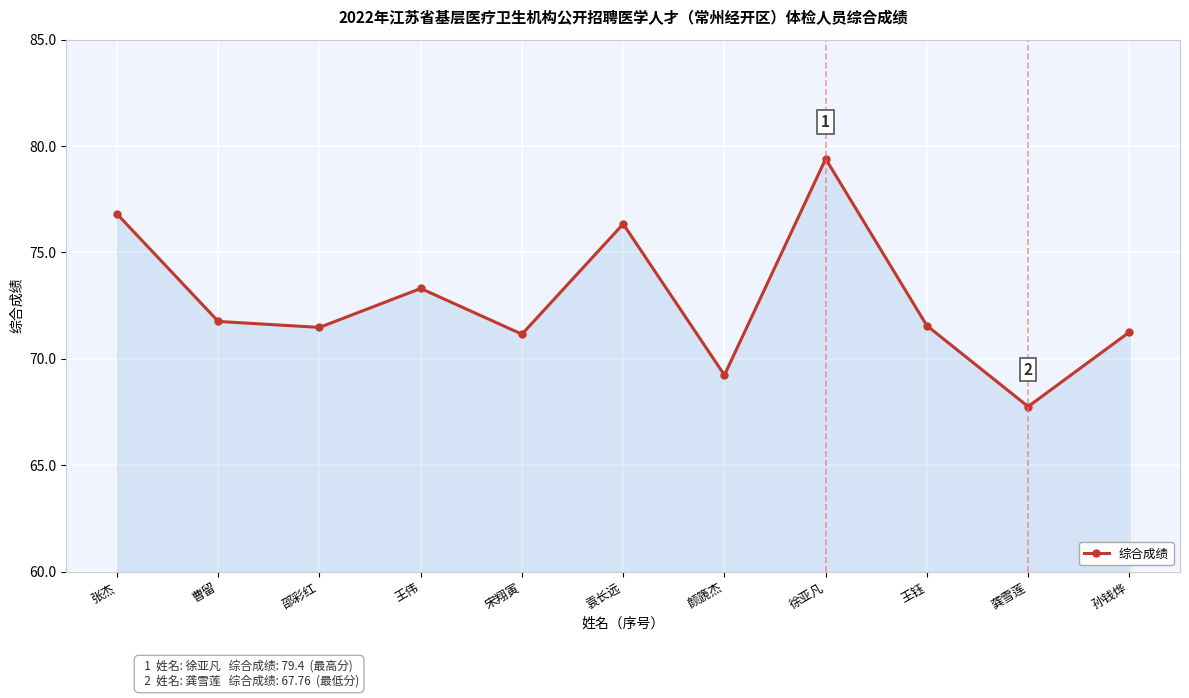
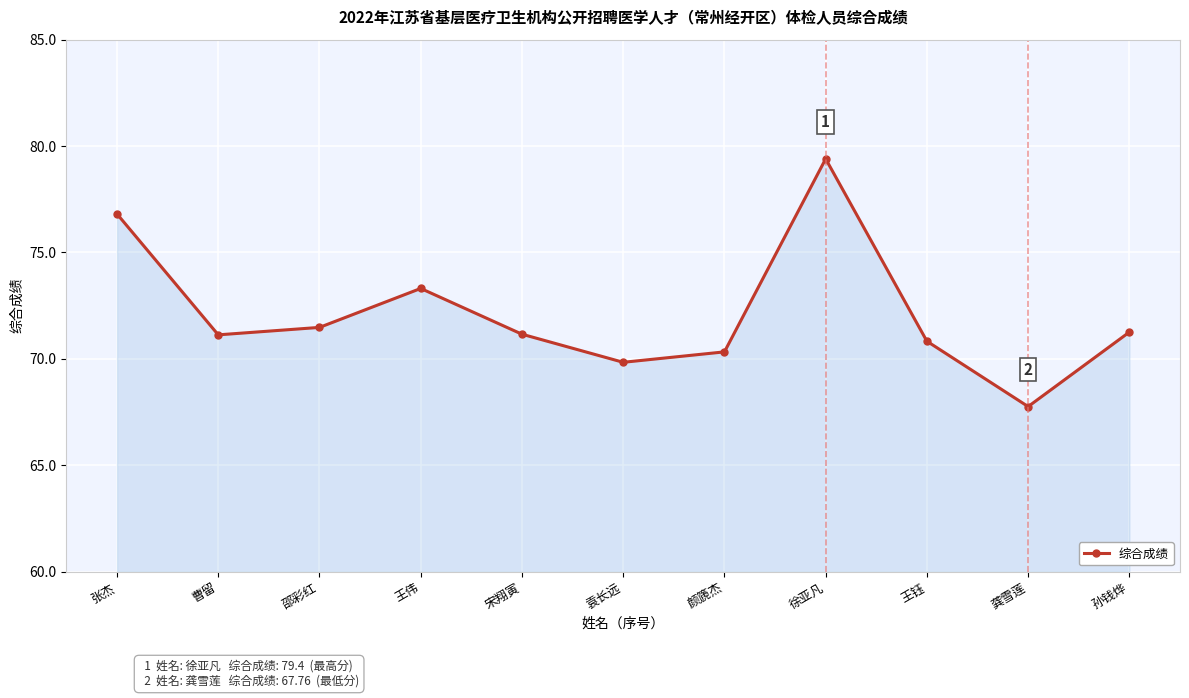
曹留: 71.8 -> 71.1
袁长远: 76.3 -> 69.8
颜篪杰: 69.2 -> 70.3
王钰: 71.6 -> 70.8
